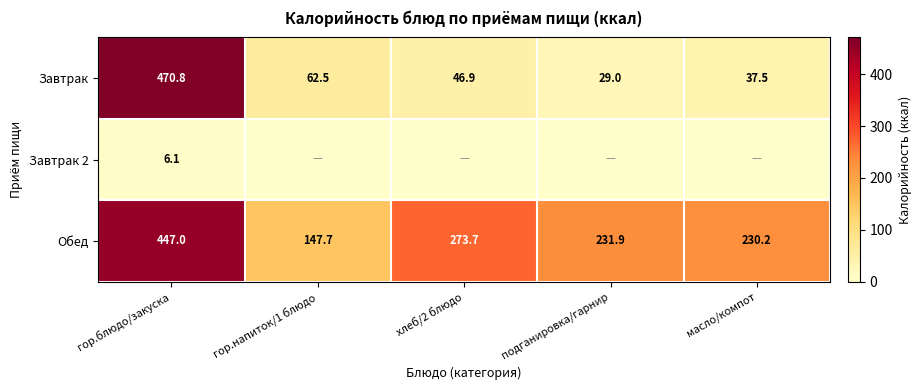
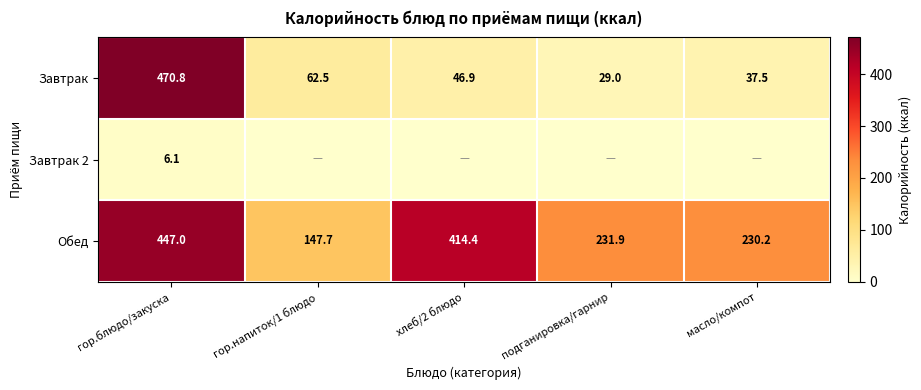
Обед, хлеб/2 блюдо: 273.7 -> 414.4
